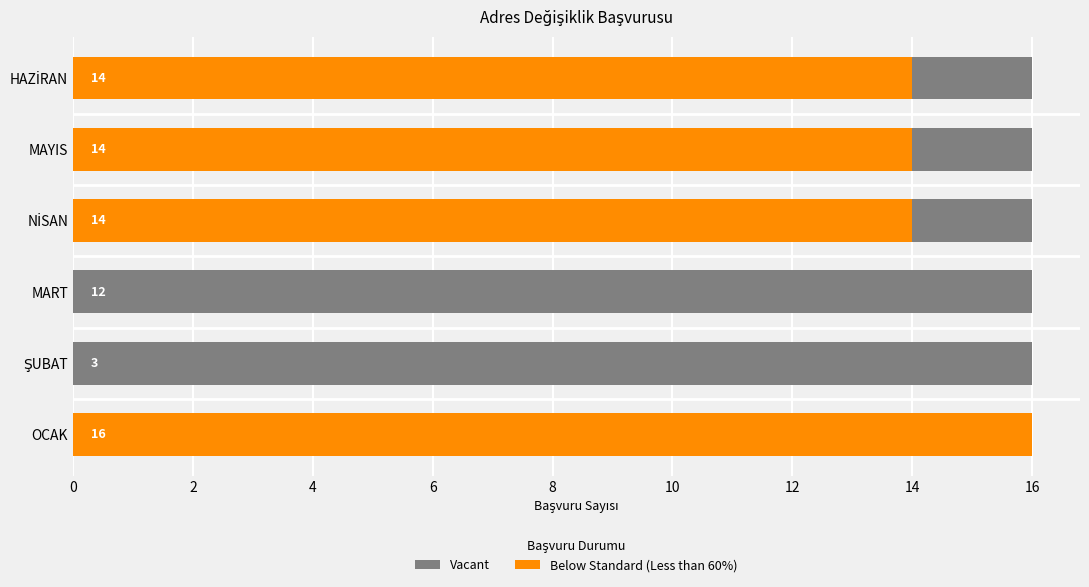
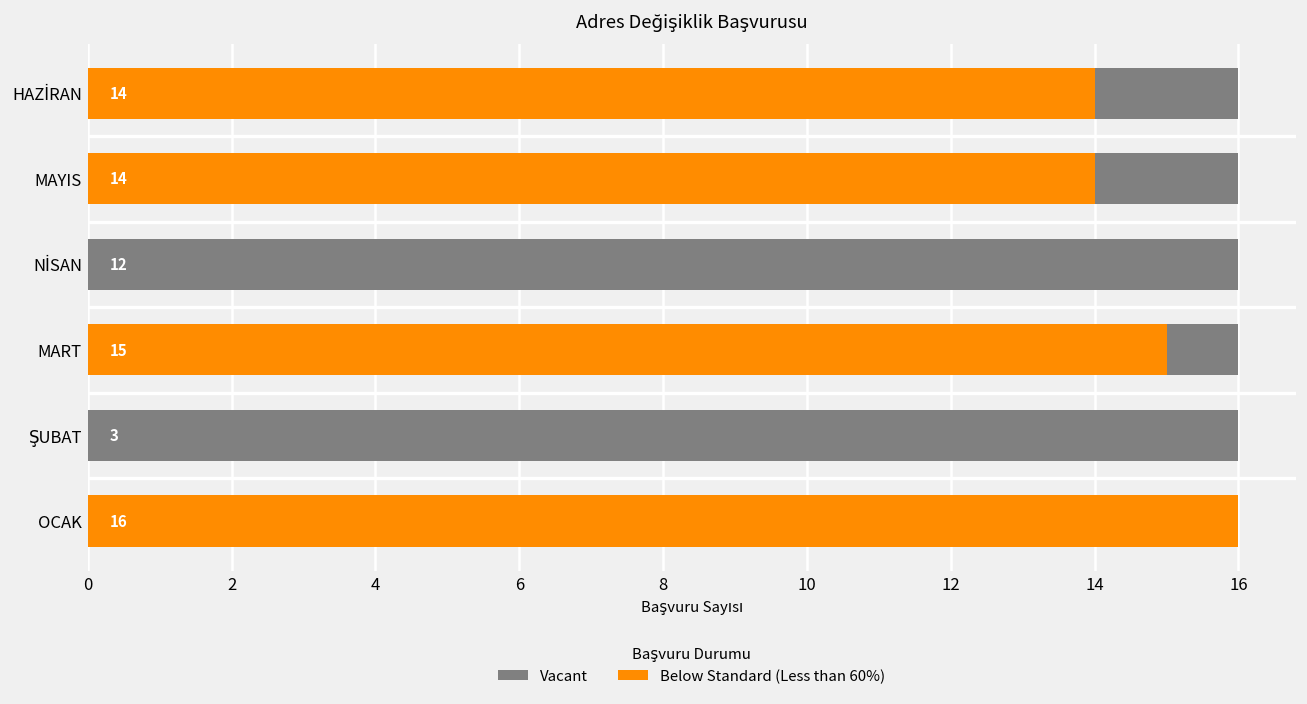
Below Standard (Less than 60%), NİSAN: 14 -> 12
Below Standard (Less than 60%), MART: 12 -> 15
